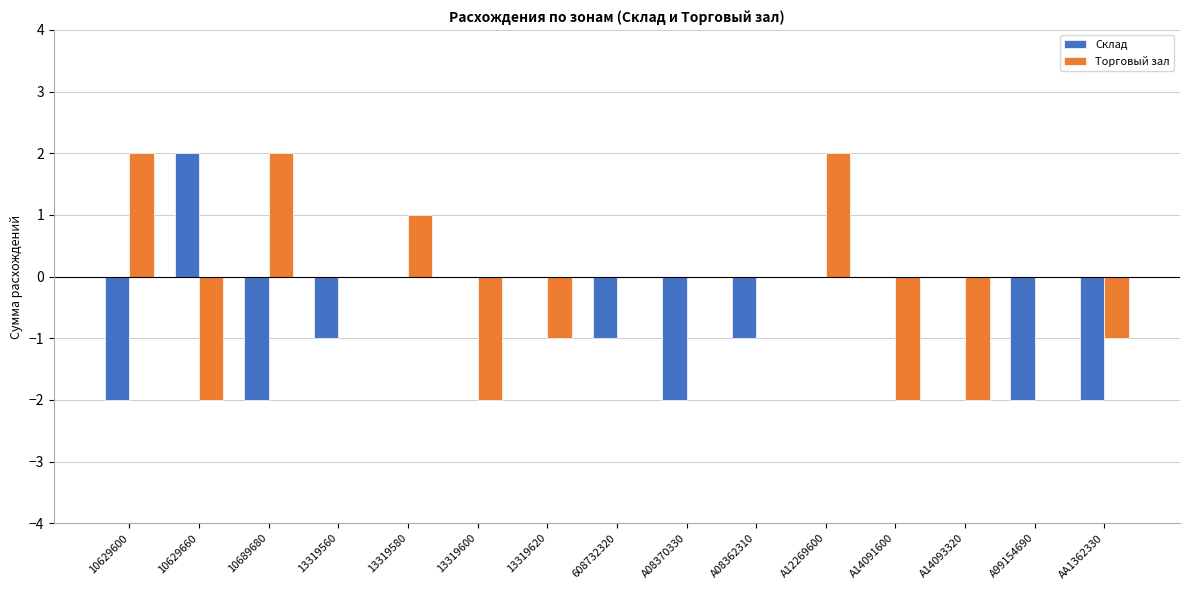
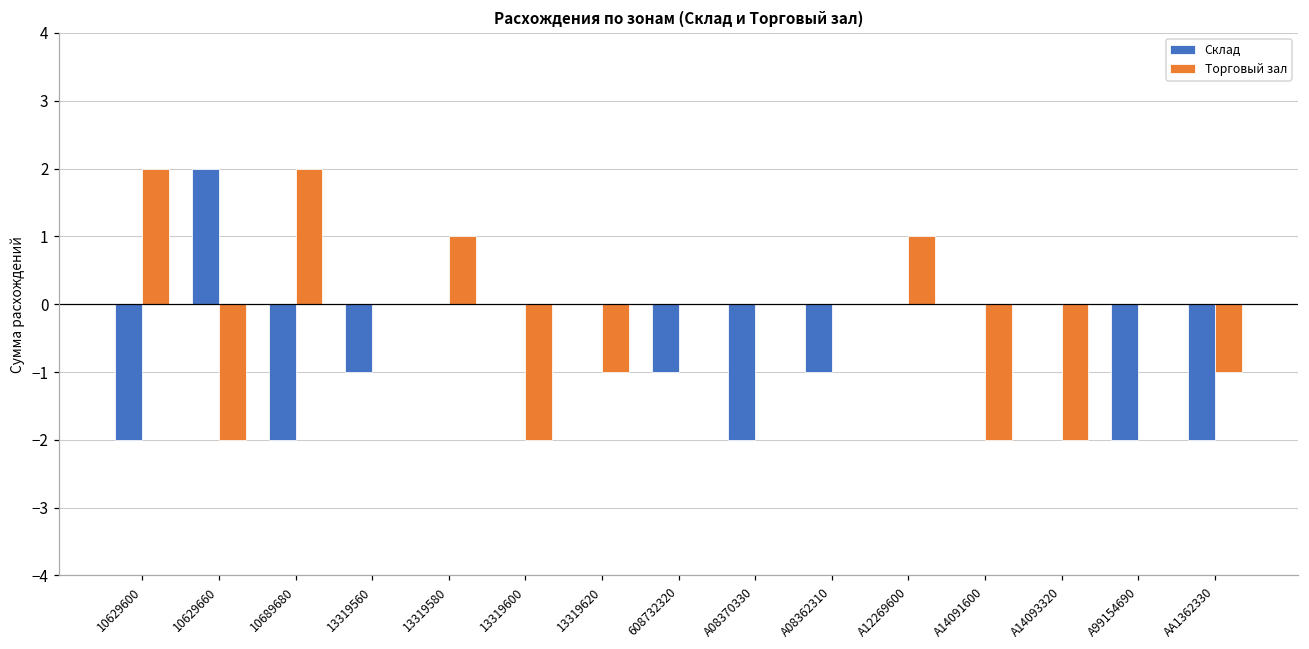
Торговый зал, A12269600: 2 -> 1
